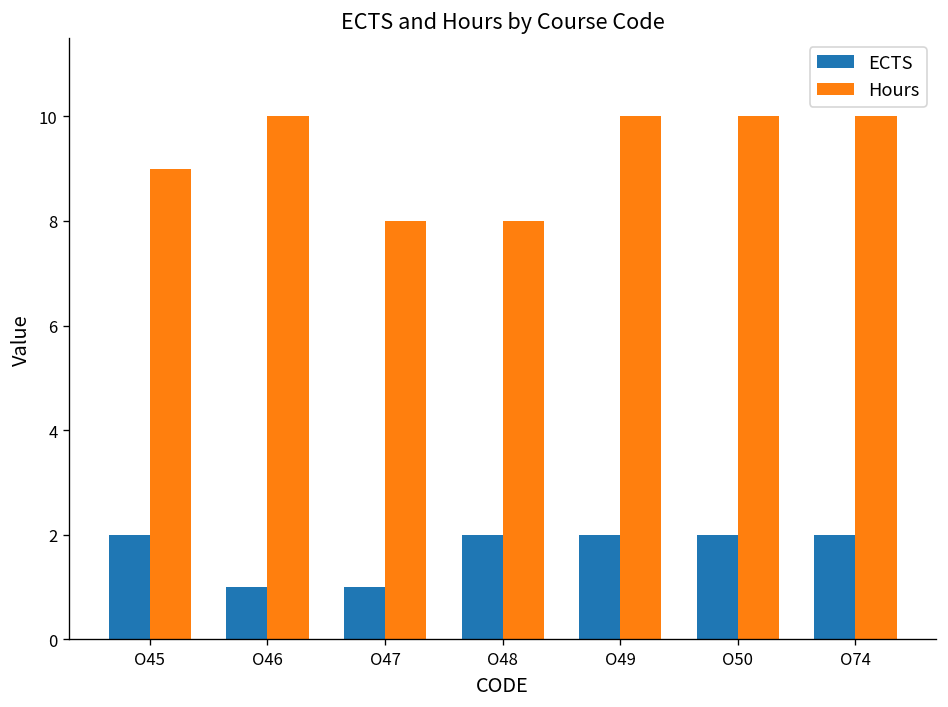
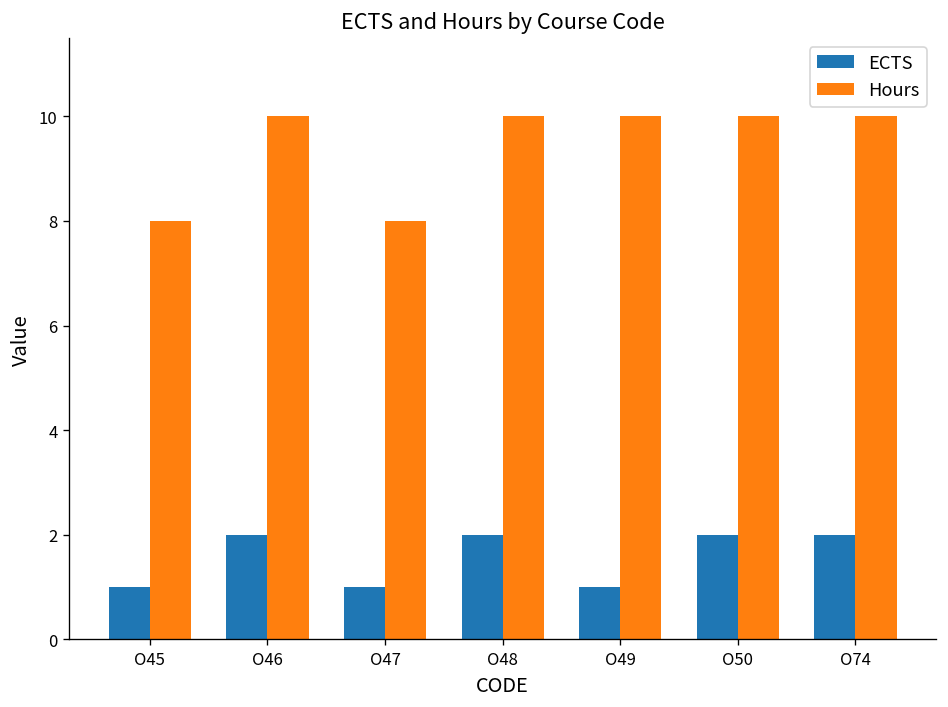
ECTS, O45: 2 -> 1
Hours, O45: 9 -> 8
ECTS, O46: 1 -> 2
Hours, O48: 8 -> 10
ECTS, O49: 2 -> 1
